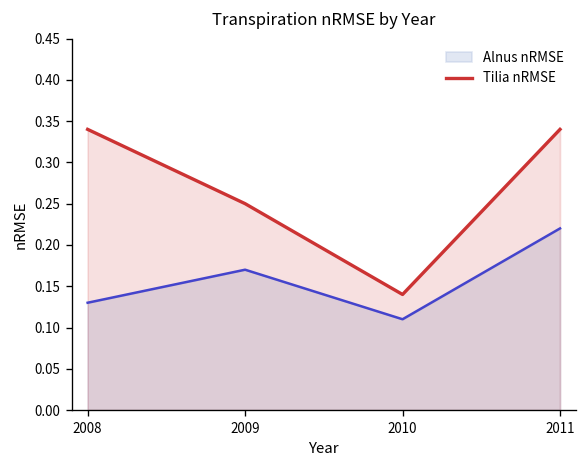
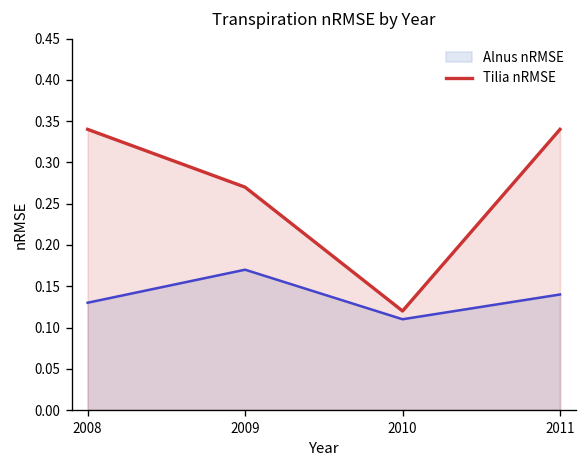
Tilia nRMSE, 2009: 0.25 -> 0.27
Tilia nRMSE, 2010: 0.14 -> 0.12
Alnus nRMSE, 2011: 0.22 -> 0.14
